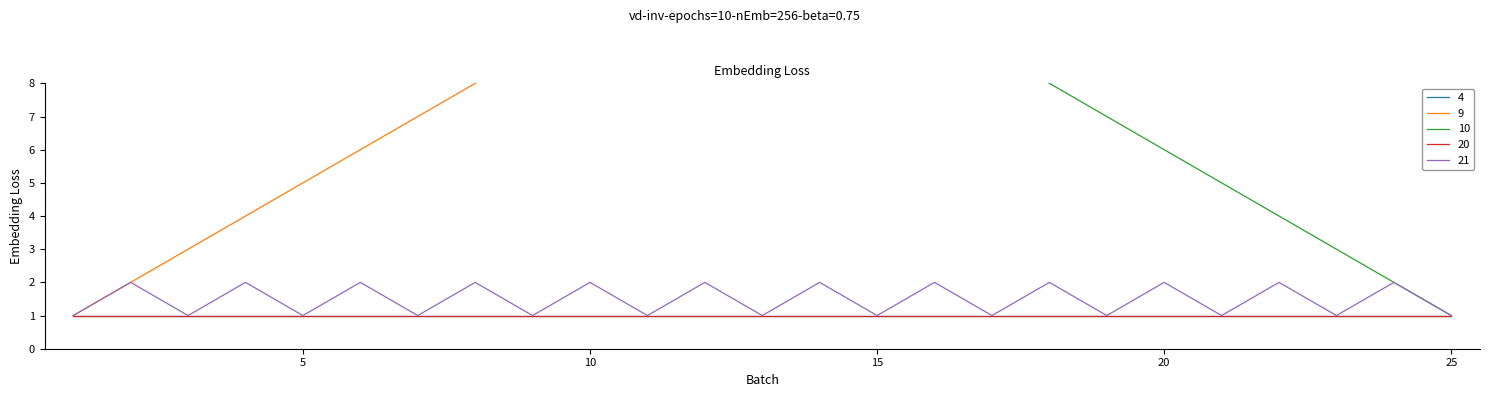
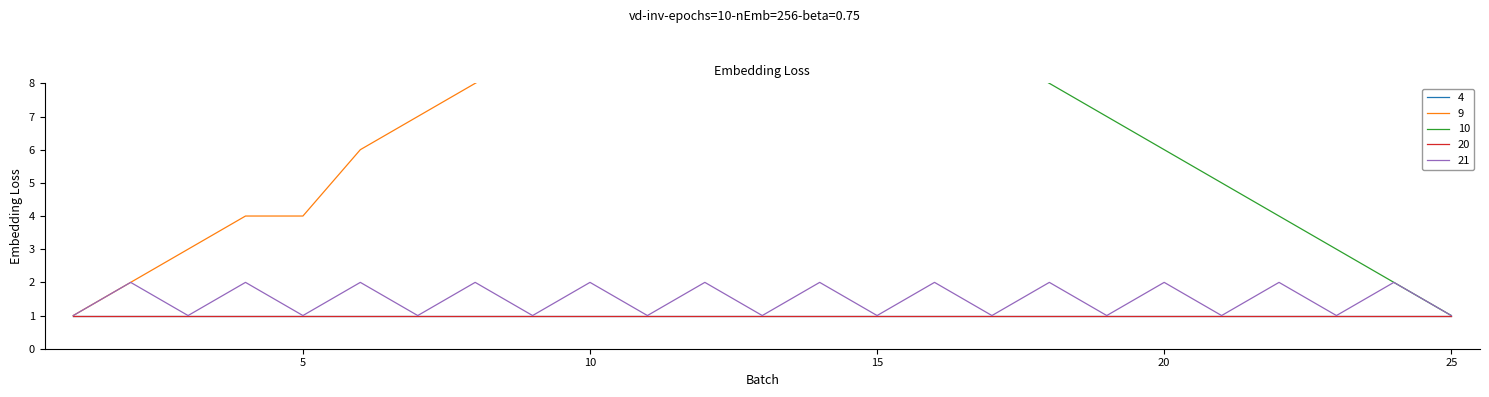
9, 5: 5 -> 4
